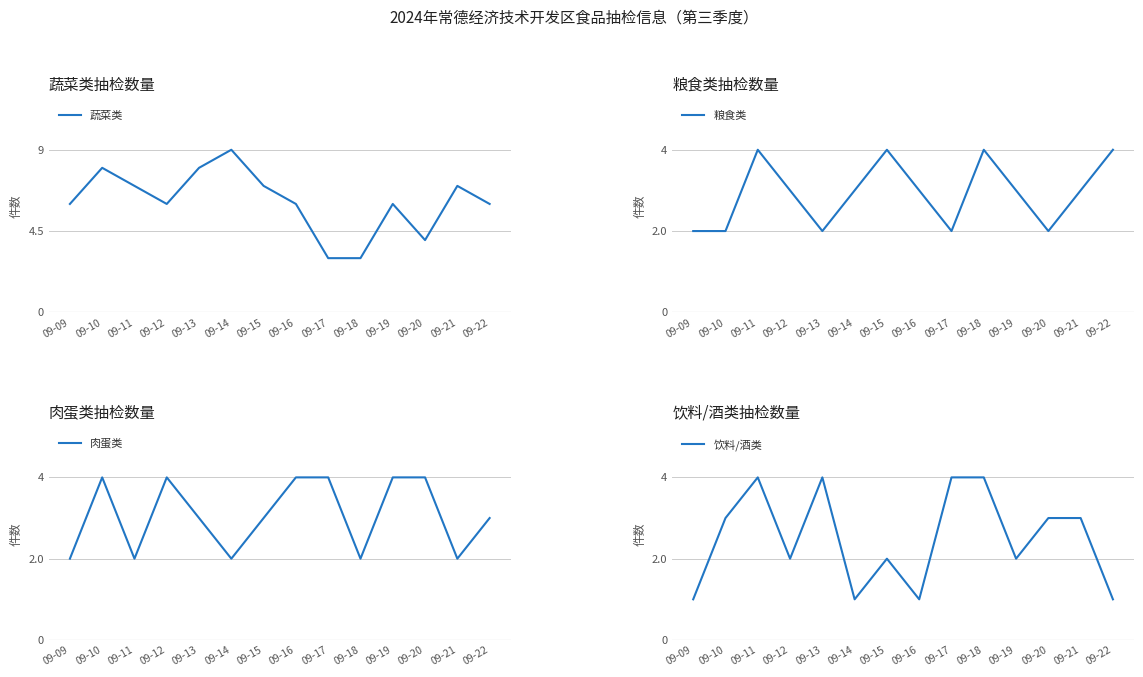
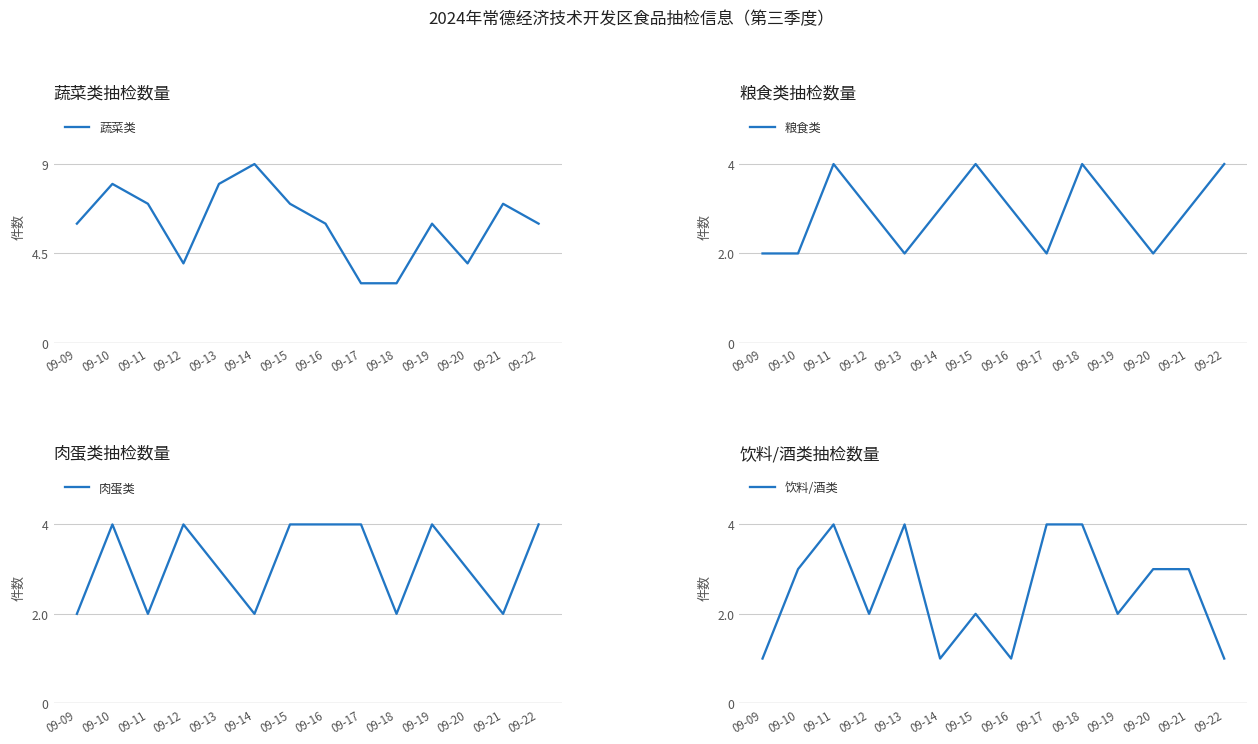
蔬菜类抽检数量, 09-12: 6 -> 4
肉蛋类抽检数量, 09-15: 3 -> 4
肉蛋类抽检数量, 09-20: 4 -> 3
肉蛋类抽检数量, 09-22: 3 -> 4
